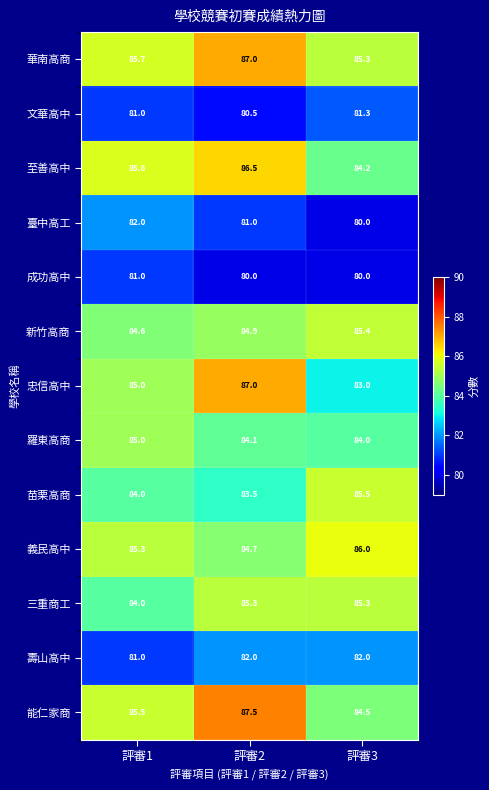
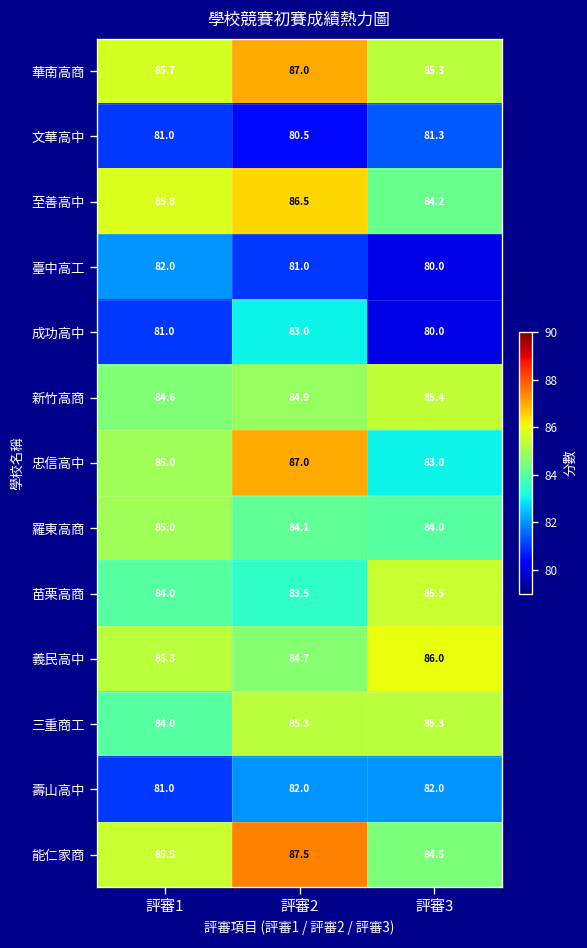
成功高中, 評審2: 80.0 -> 83.0
